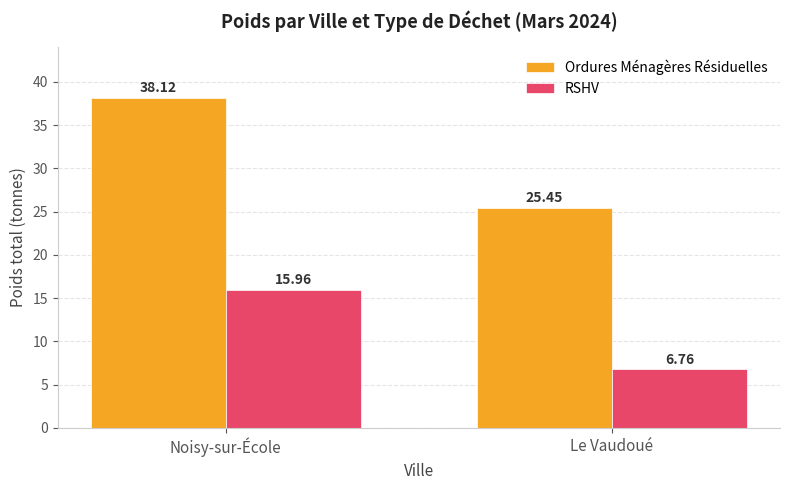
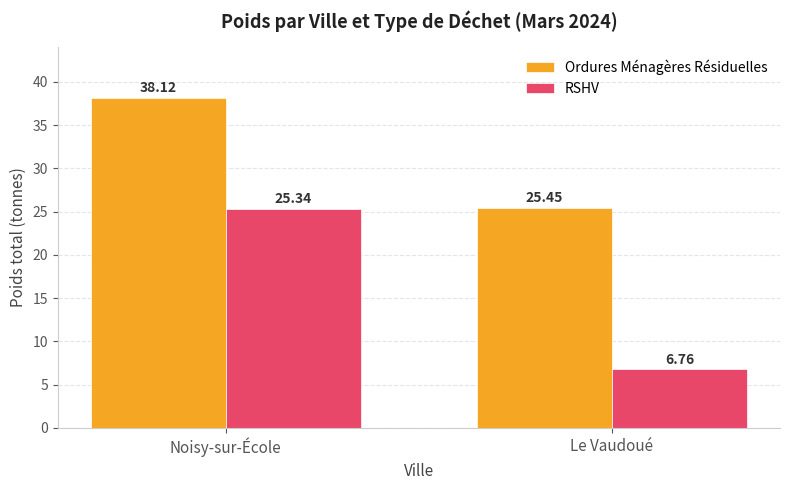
RSHV, Noisy-sur-École: 15.96 -> 25.34
